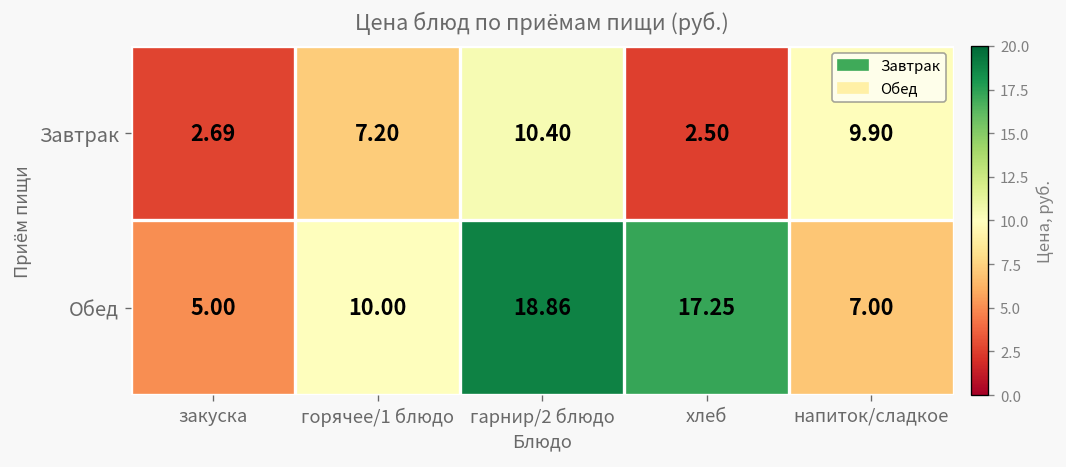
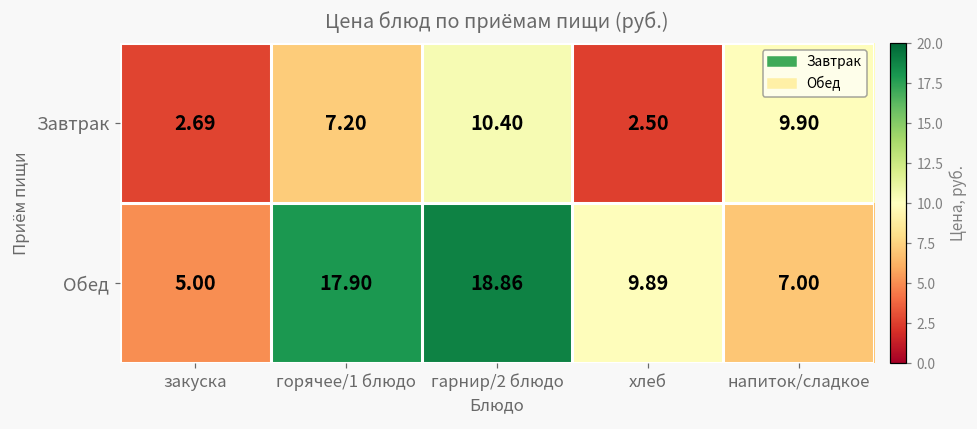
Обед, горячее/1 блюдо: 10.00 -> 17.90
Обед, хлеб: 17.25 -> 9.89
